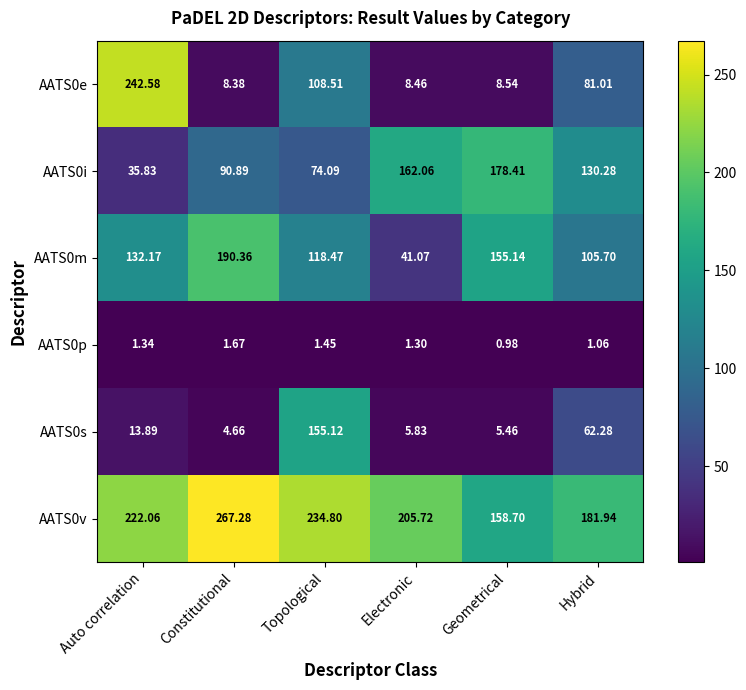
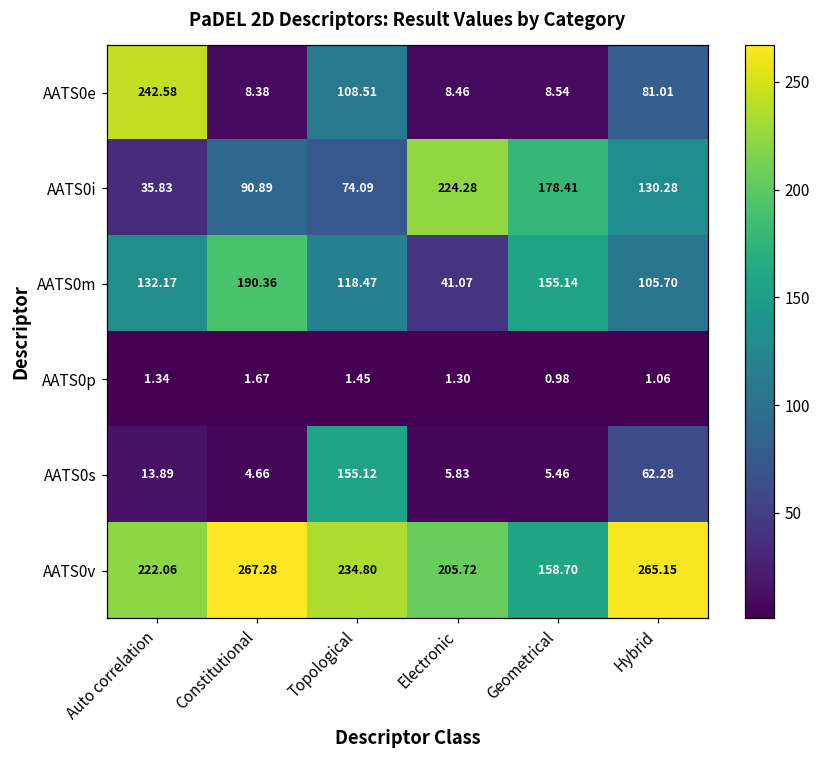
AATS0i, Electronic: 162.06 -> 224.28
AATS0v, Hybrid: 181.94 -> 265.15
